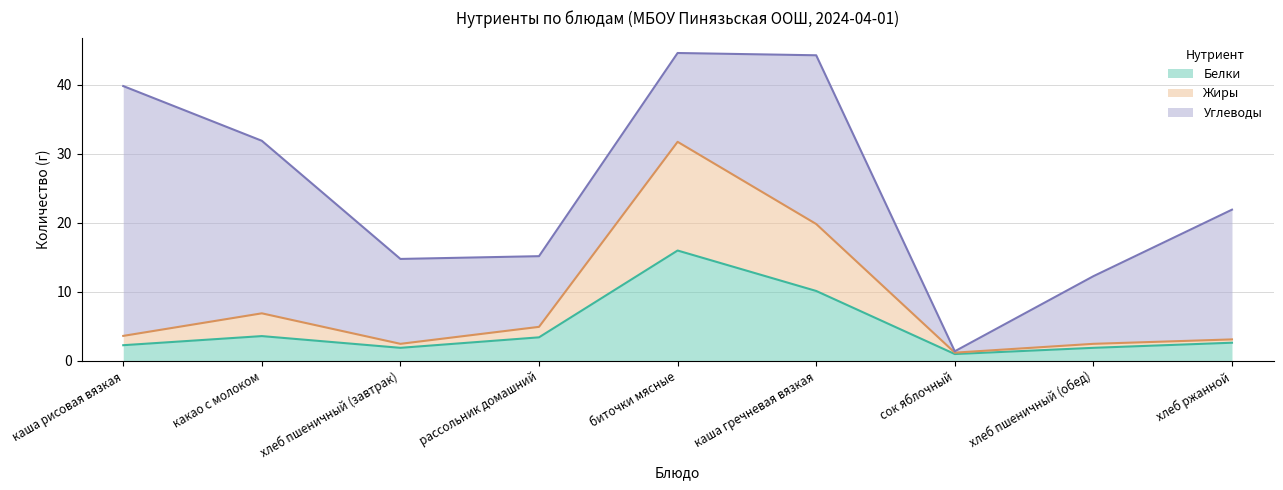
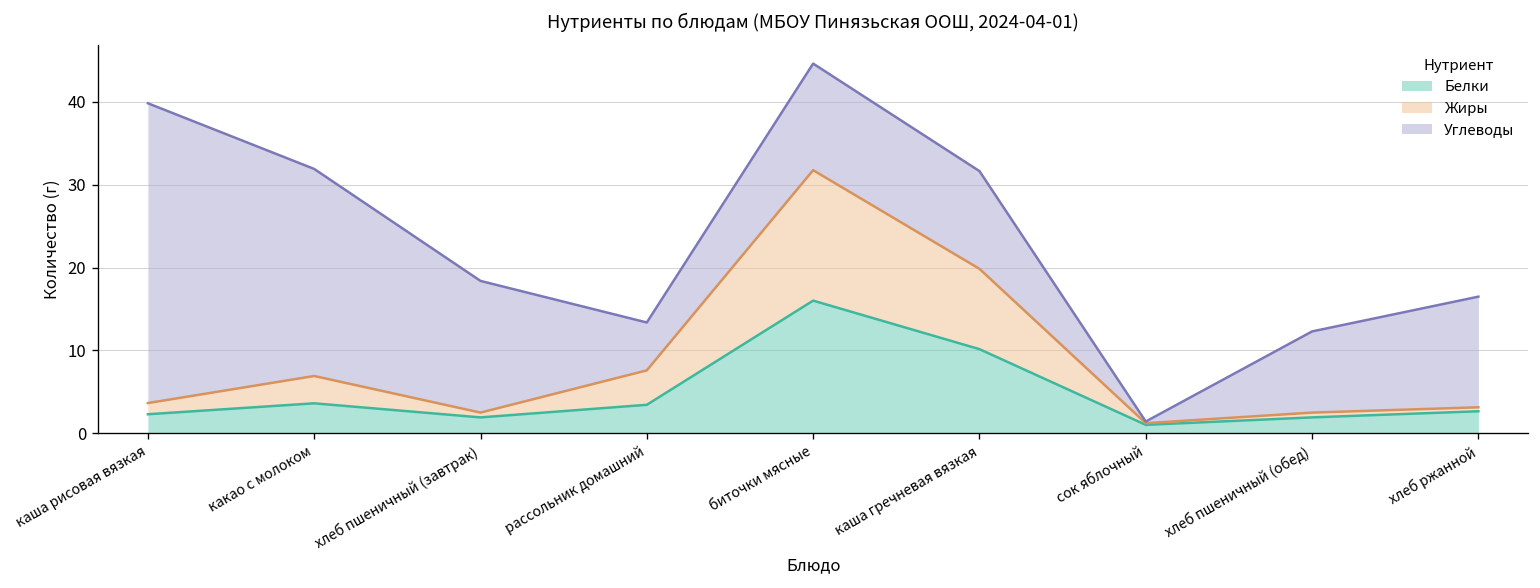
Углеводы, хлеб пшеничный (завтрак): 12 -> 16
Жиры, рассольник домашний: 2 -> 4
Углеводы, рассольник домашний: 10 -> 6
Углеводы, каша гречневая вязкая: 24 -> 12
Углеводы, хлеб ржанной: 19 -> 13
